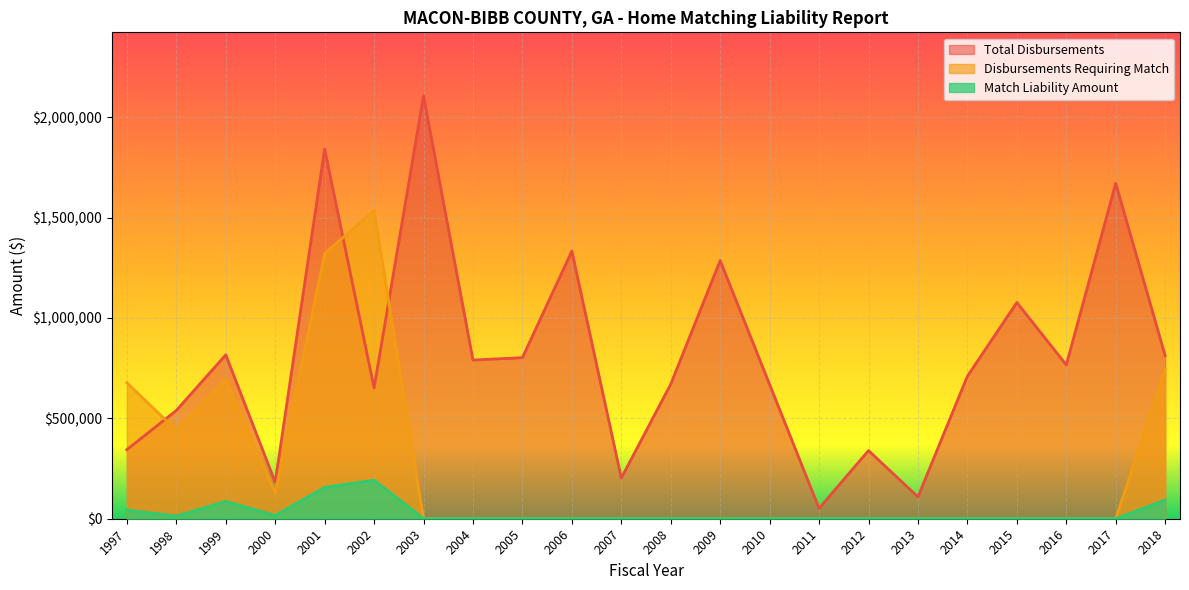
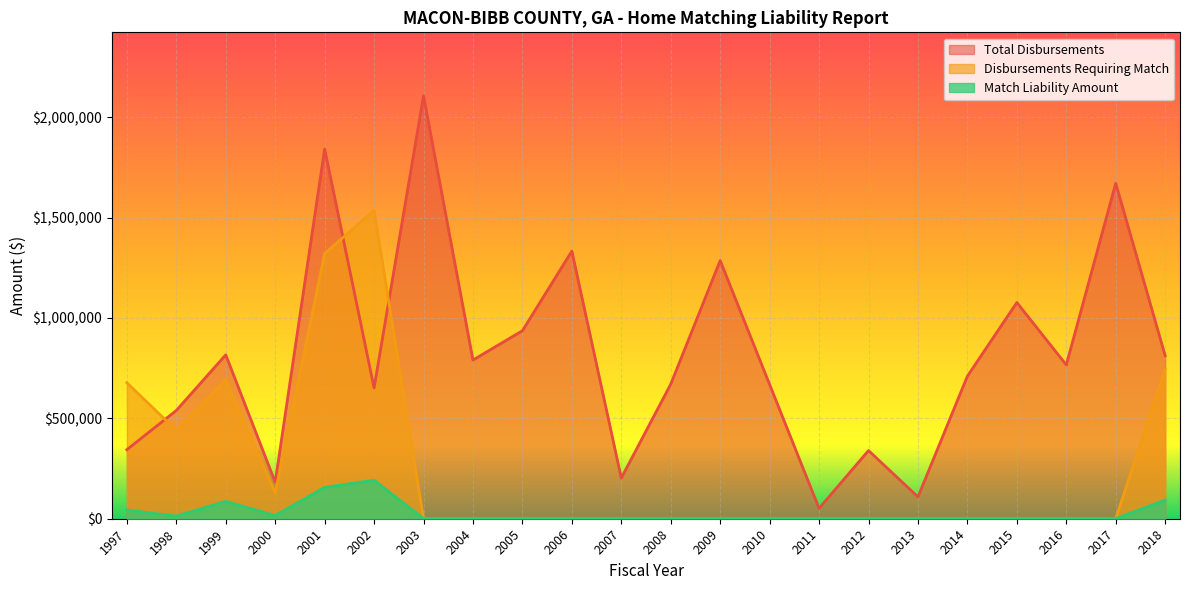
Total Disbursements, 2005: $800,000 -> $940,000
